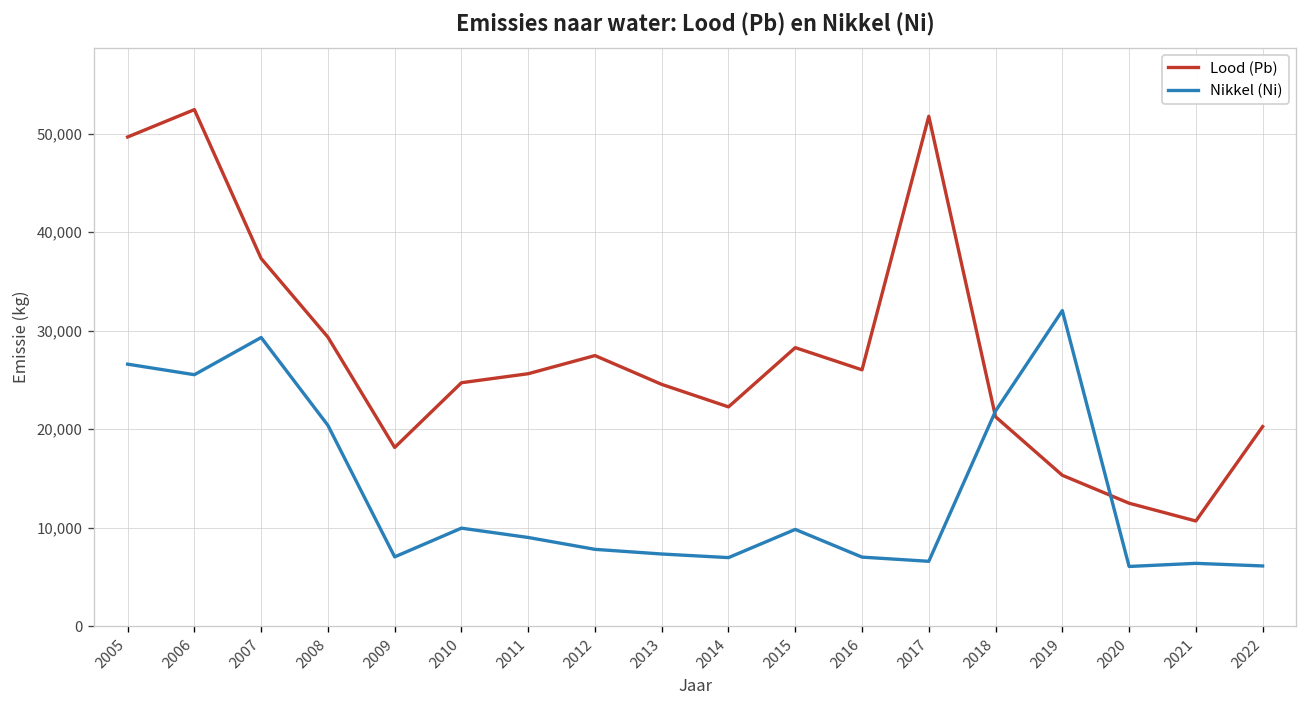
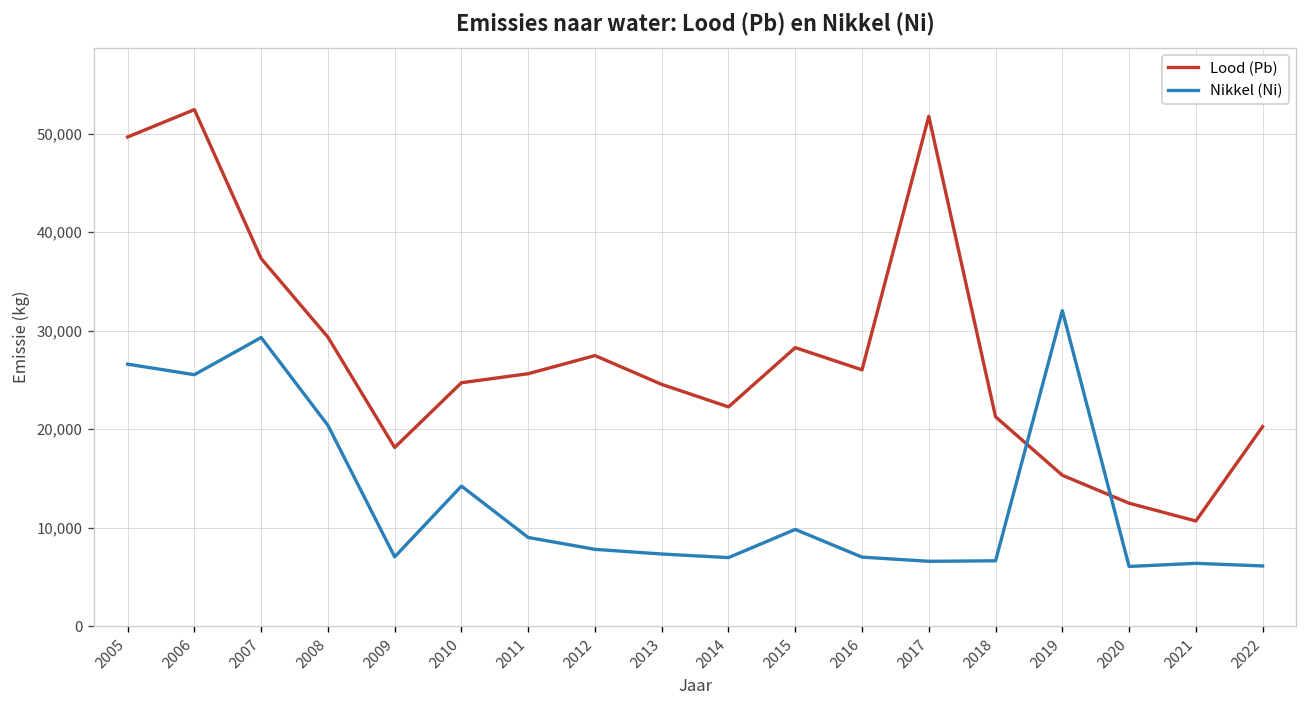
Nikkel (Ni), 2010: 10,000 -> 14,000
Nikkel (Ni), 2018: 22,000 -> 7,000
